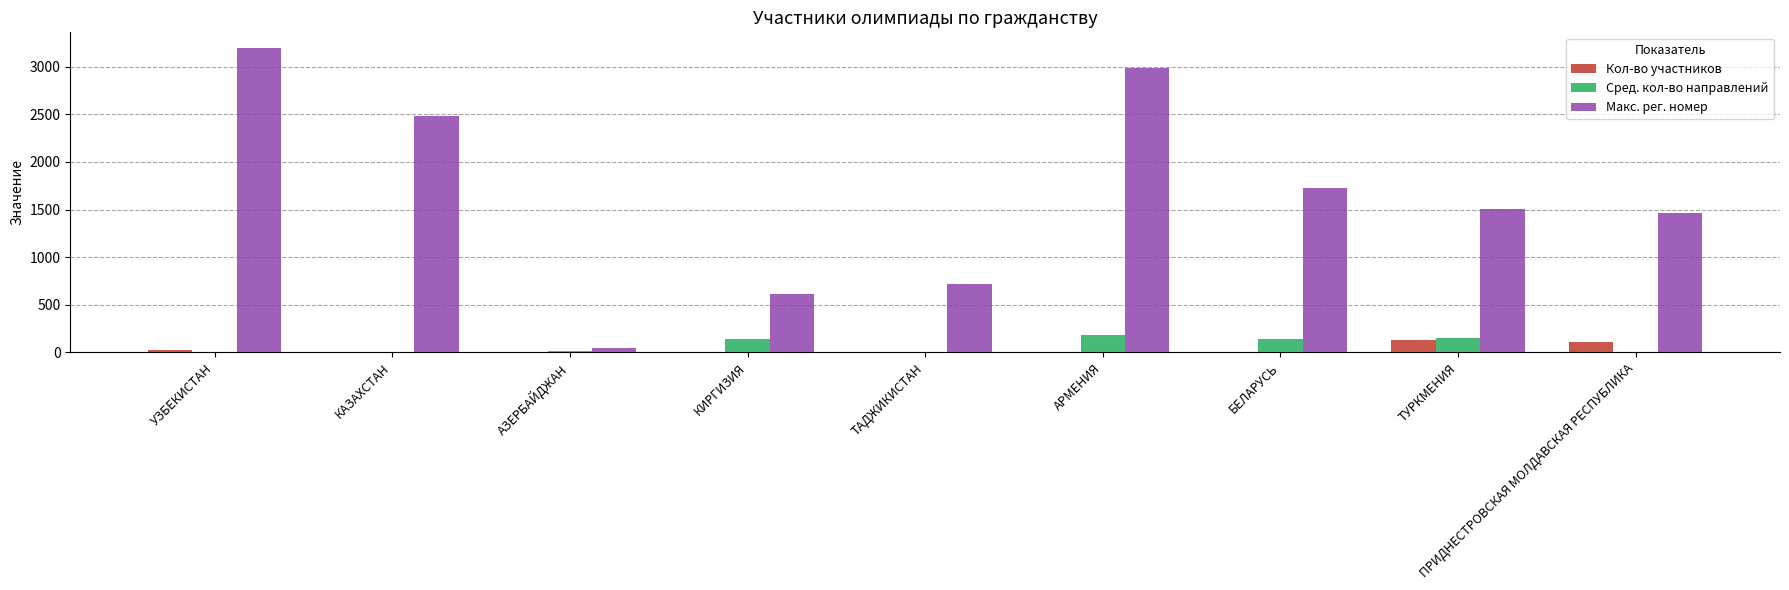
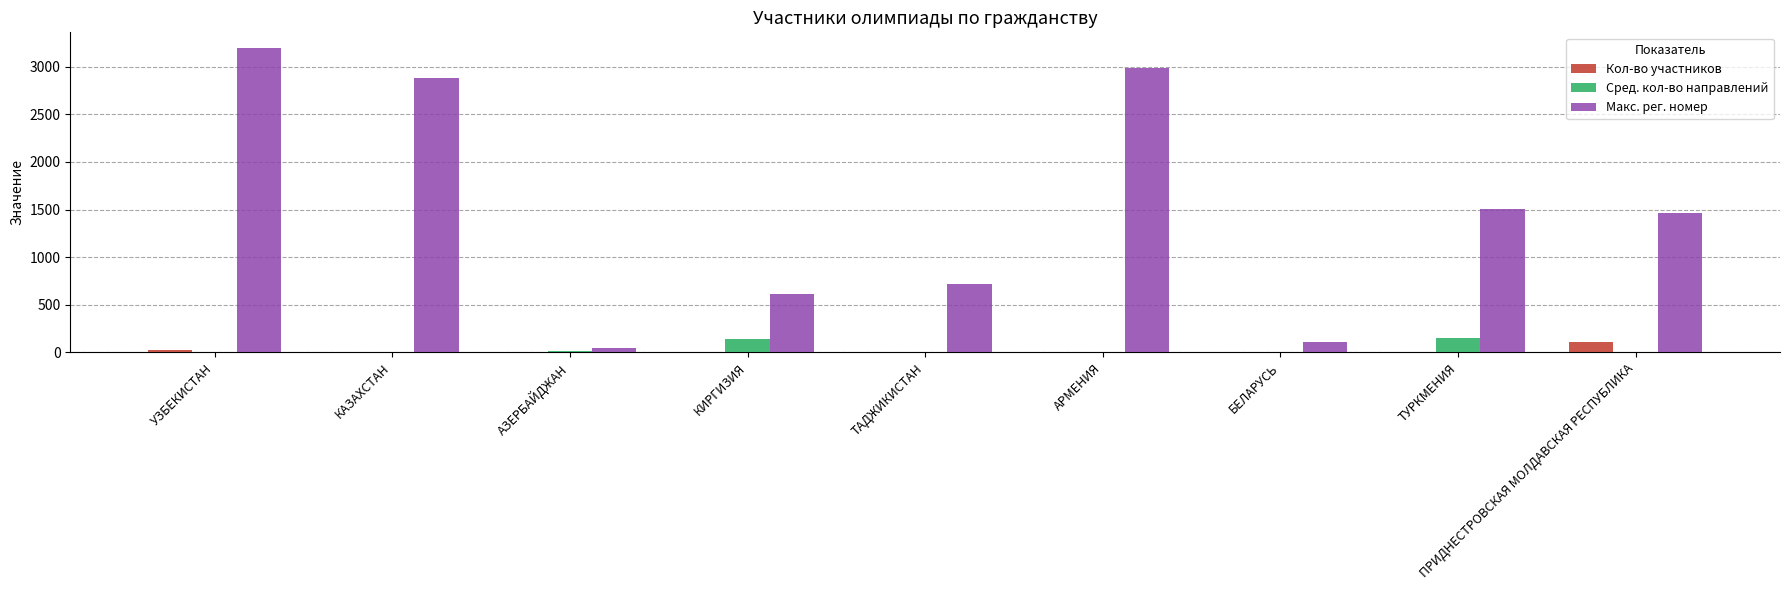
Макс. рег. номер, КАЗАХСТАН: 2500 -> 2900
Сред. кол-во направлений, АРМЕНИЯ: 200 -> 0
Сред. кол-во направлений, БЕЛАРУСЬ: 100 -> 0
Макс. рег. номер, БЕЛАРУСЬ: 1700 -> 100
Кол-во участников, ТУРКМЕНИЯ: 100 -> 0
